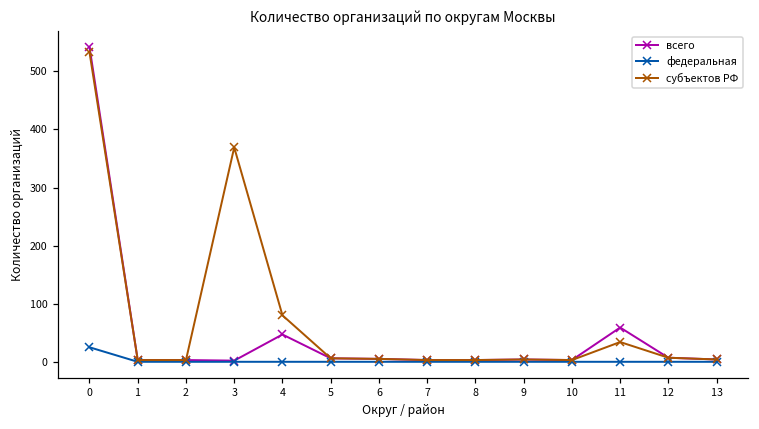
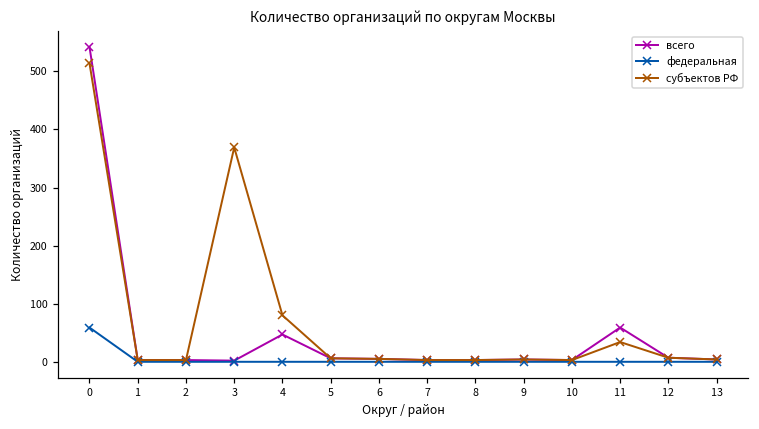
федеральная, 0: 30 -> 60
субъектов РФ, 0: 530 -> 510
